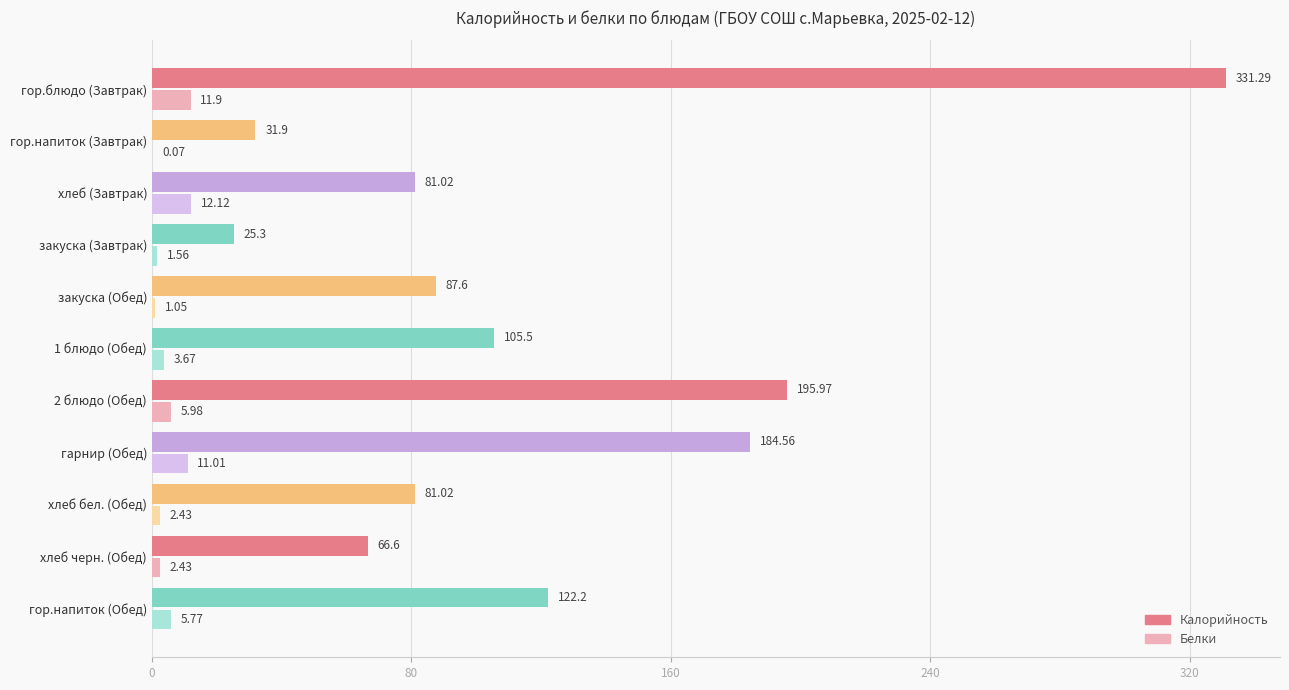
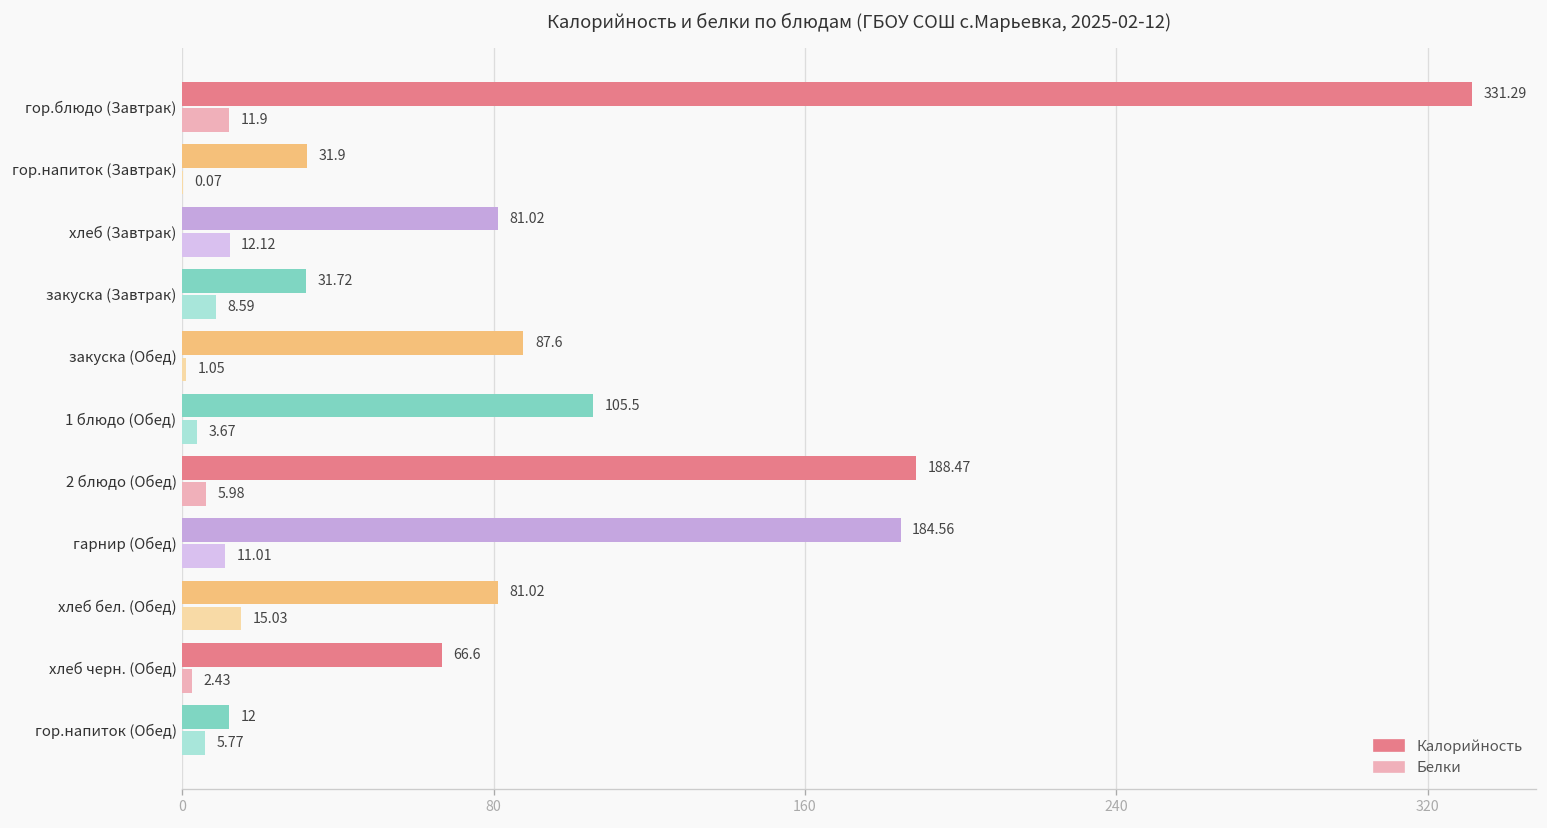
Калорийность, закуска (Завтрак): 25.3 -> 31.72
Белки, закуска (Завтрак): 1.56 -> 8.59
Калорийность, 2 блюдо (Обед): 195.97 -> 188.47
Белки, хлеб бел. (Обед): 2.43 -> 15.03
Калорийность, гор.напиток (Обед): 122.2 -> 12
